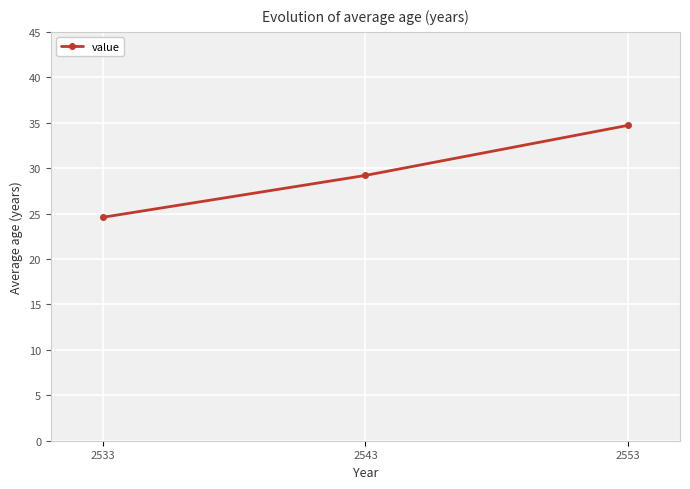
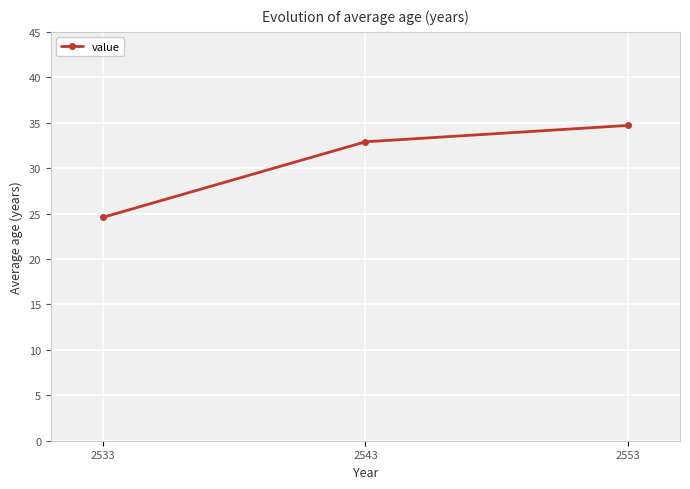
2543: 29 -> 33
